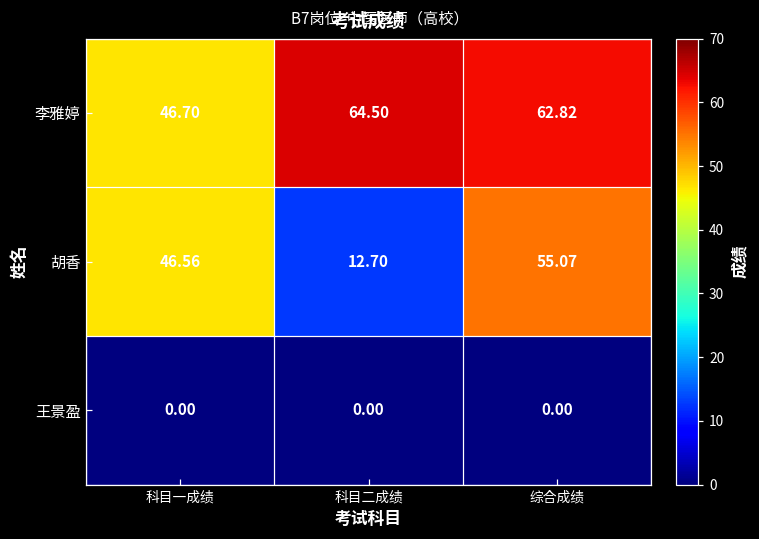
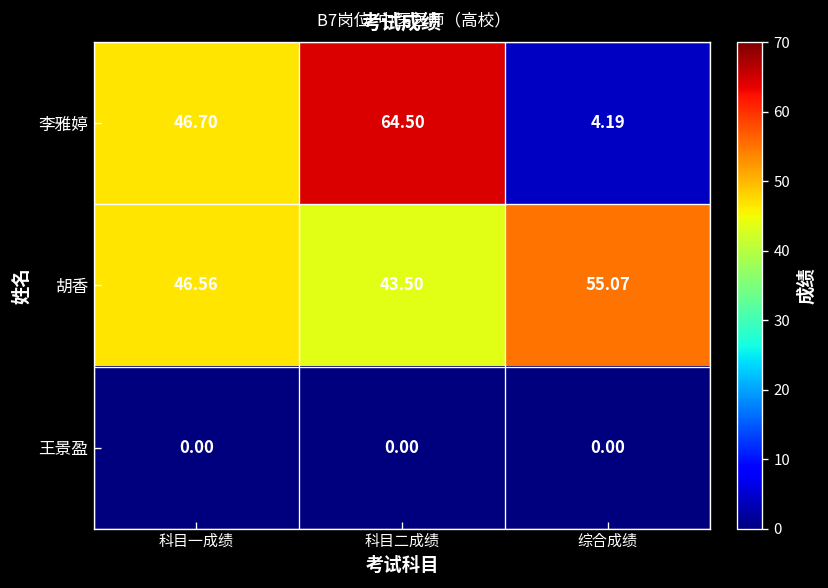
李雅婷, 综合成绩: 62.82 -> 4.19
胡香, 科目二成绩: 12.70 -> 43.50
